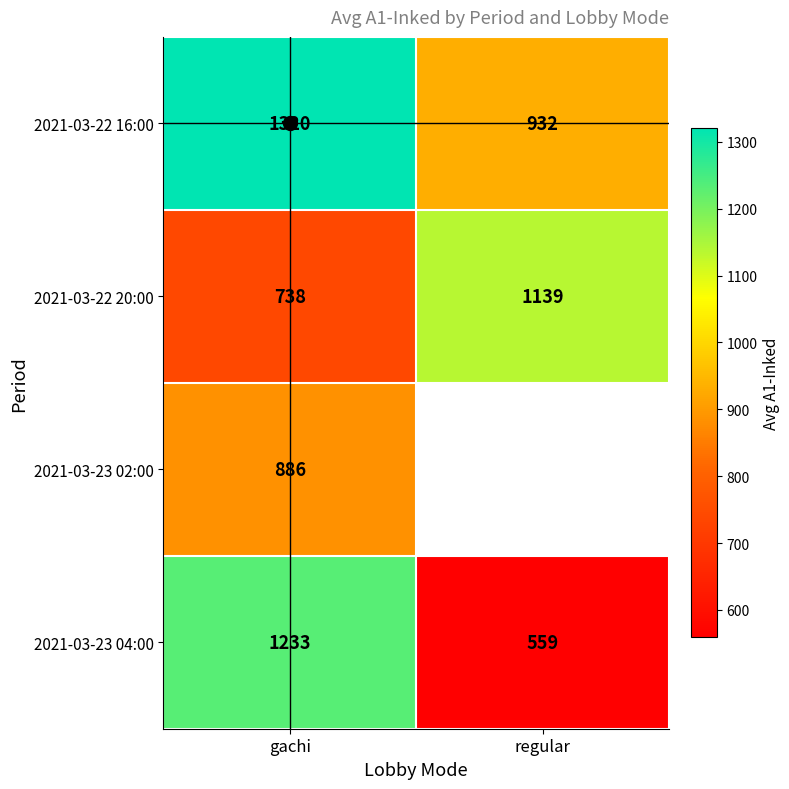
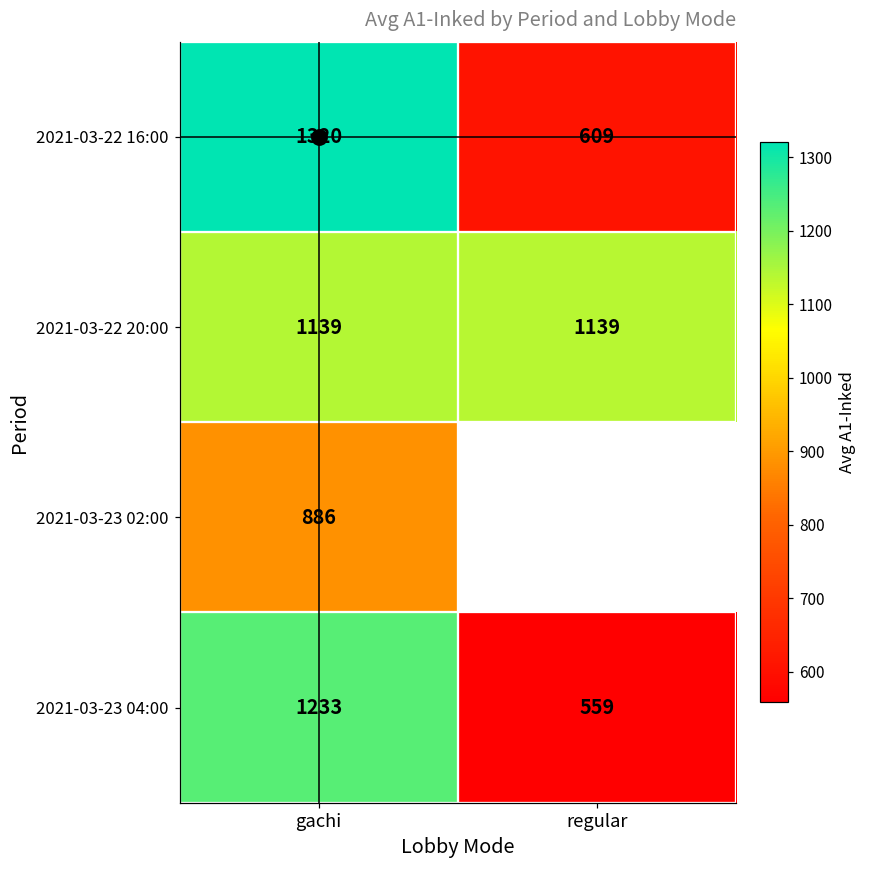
2021-03-22 16:00, regular: 932 -> 609
2021-03-22 20:00, gachi: 738 -> 1139
